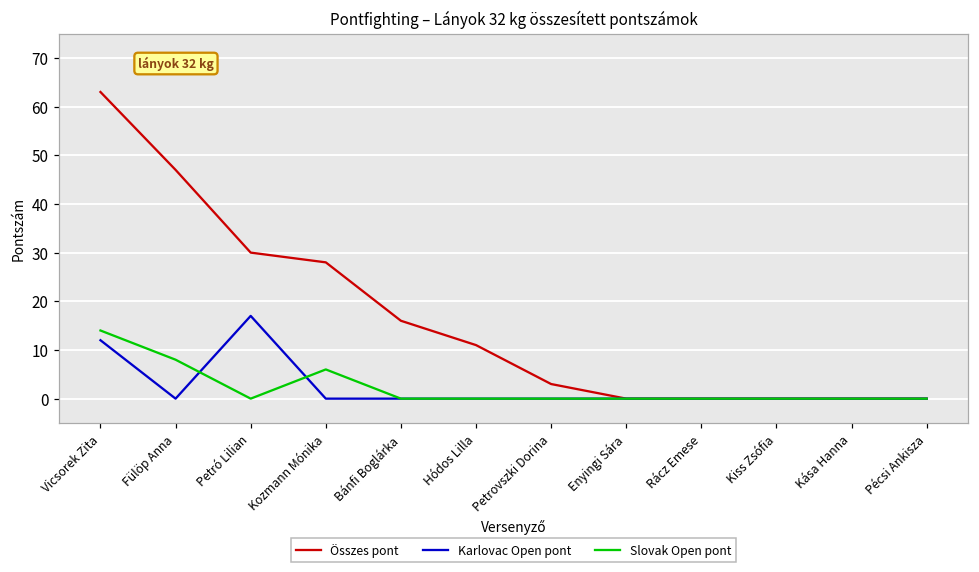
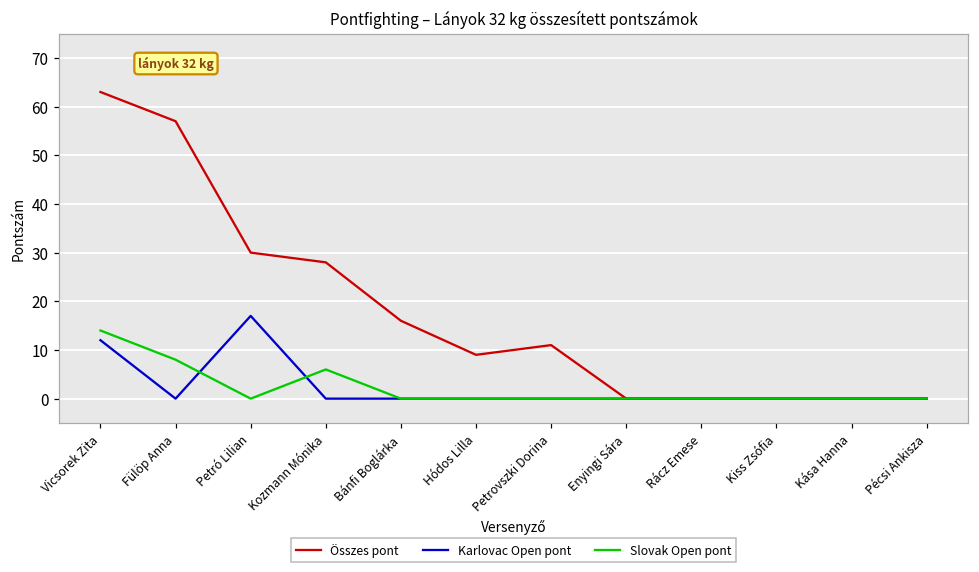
Összes pont, Fülöp Anna: 47 -> 57
Összes pont, Hódos Lilla: 11 -> 9
Összes pont, Petrovszki Dorina: 3 -> 11
